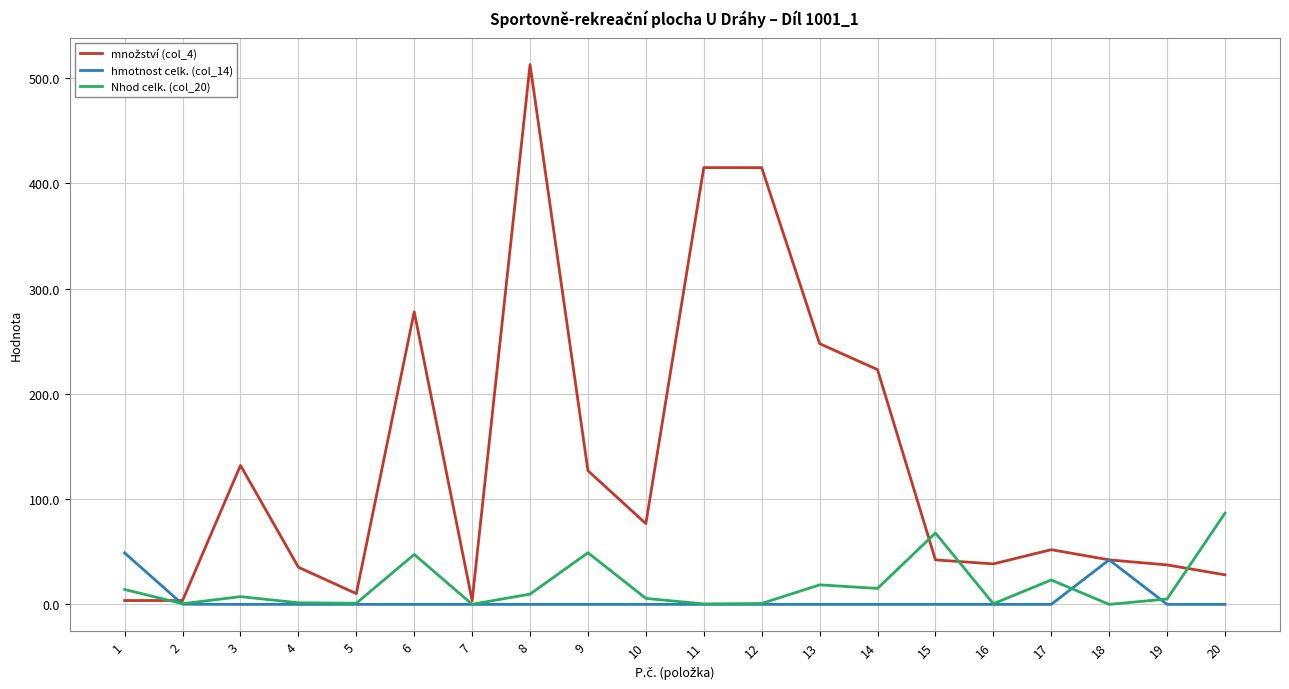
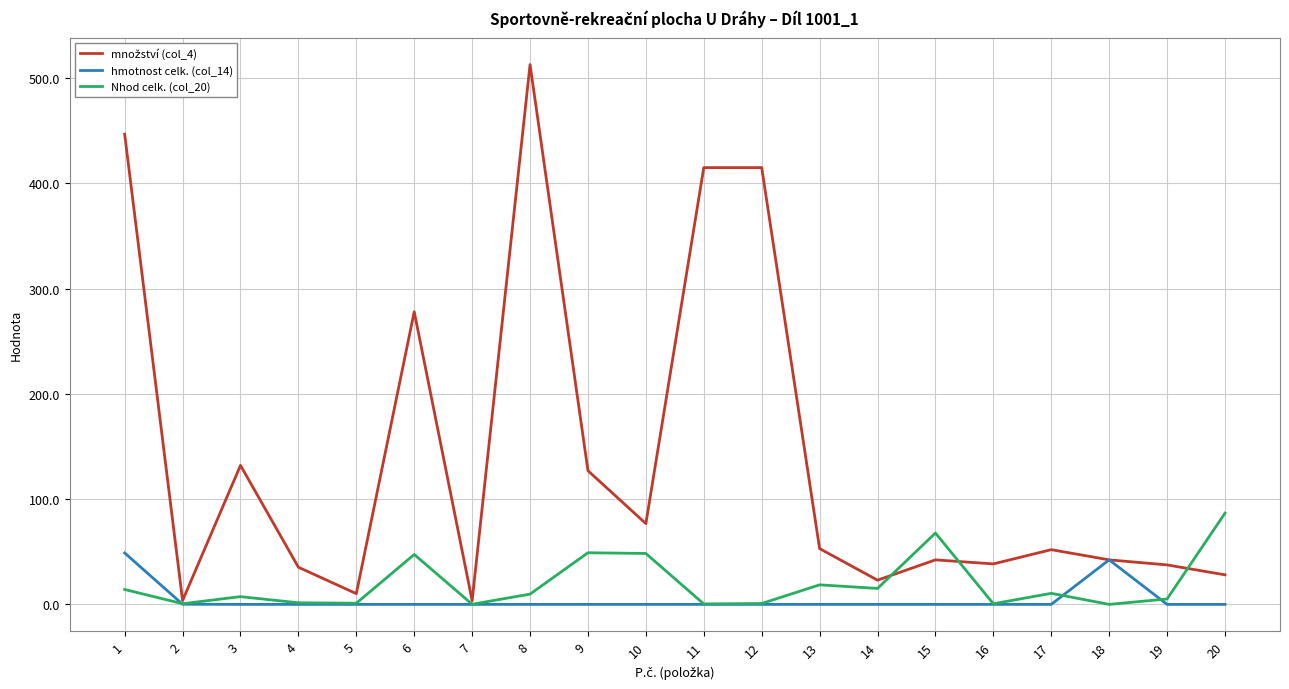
množství (col_4), 1: 4 -> 447
Nhod celk. (col_20), 10: 6 -> 48
množství (col_4), 13: 248 -> 53
množství (col_4), 14: 223 -> 23
Nhod celk. (col_20), 17: 23 -> 11
